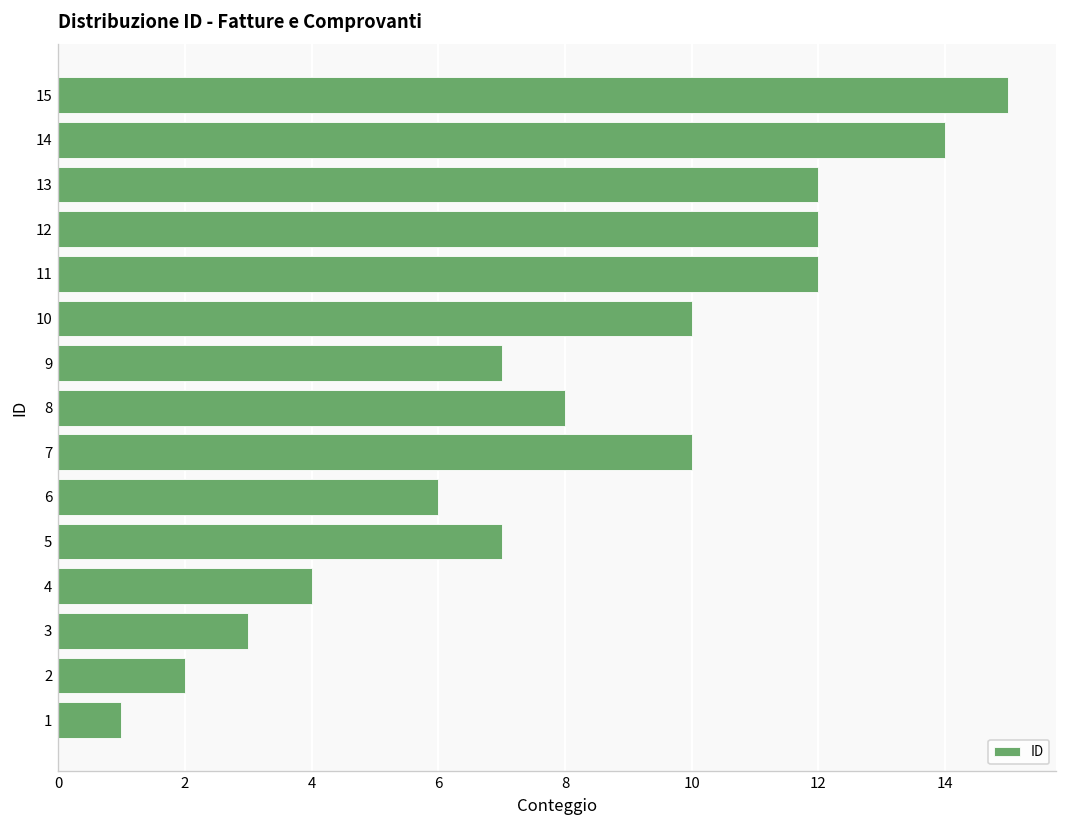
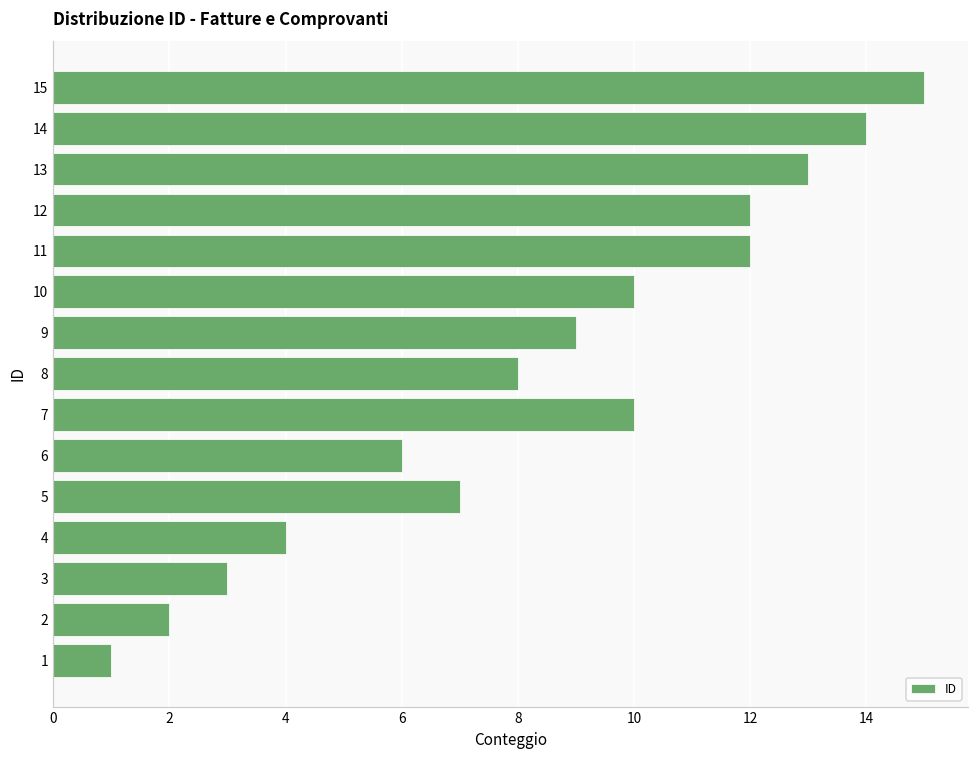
13: 12 -> 13
9: 7 -> 9
